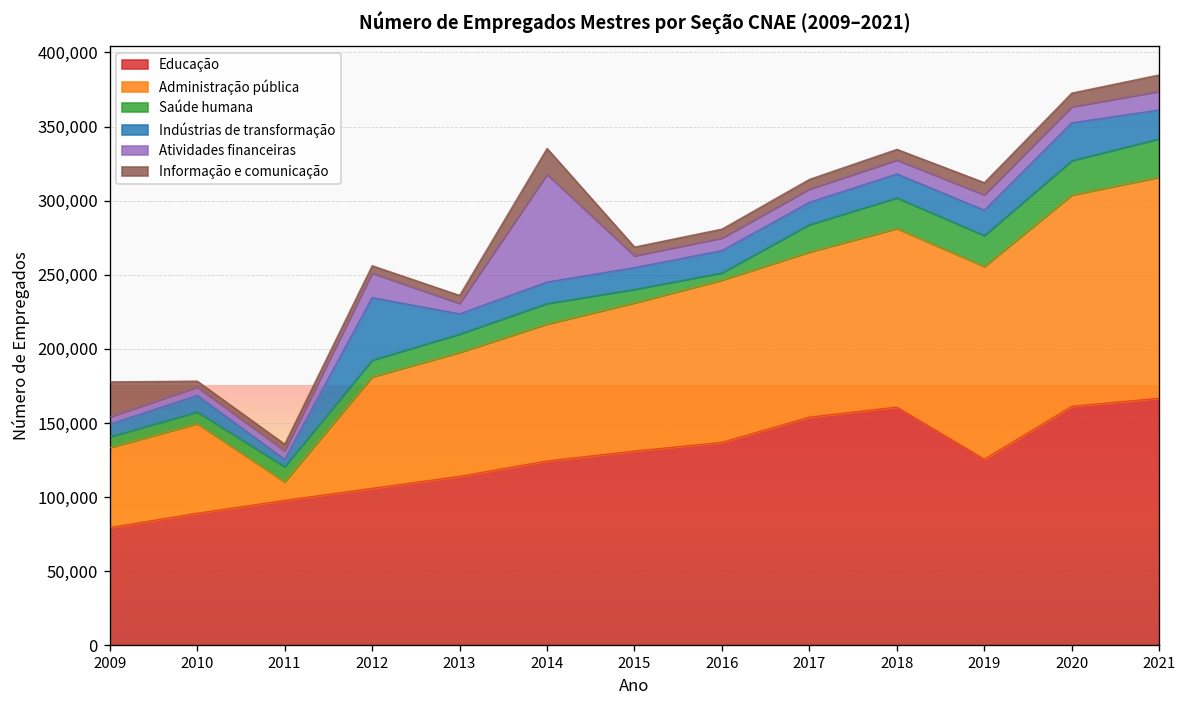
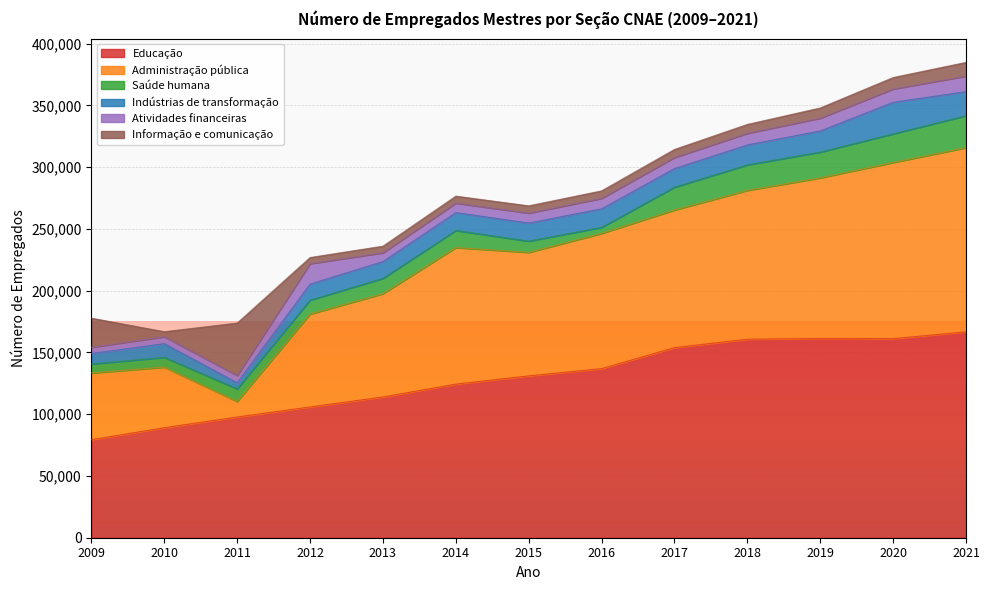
Administração pública, 2010: 60,000 -> 49,000
Informação e comunicação, 2011: 4,000 -> 43,000
Indústrias de transformação, 2012: 42,000 -> 13,000
Administração pública, 2014: 92,000 -> 111,000
Atividades financeiras, 2014: 73,000 -> 8,000
Informação e comunicação, 2014: 18,000 -> 6,000
Educação, 2019: 126,000 -> 161,000
